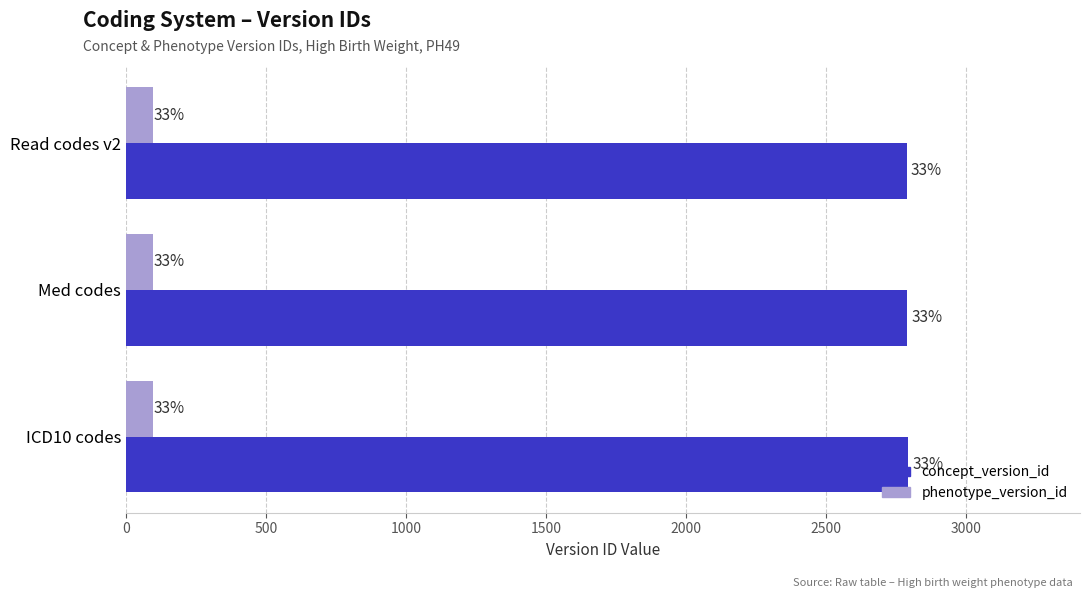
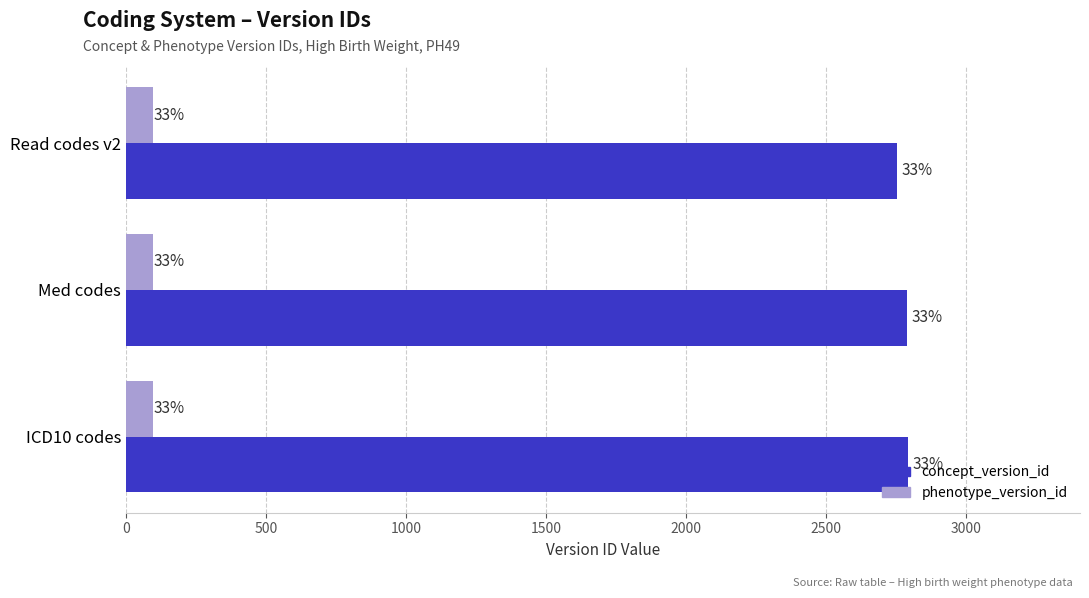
concept_version_id, Read codes v2: 2790 -> 2750
